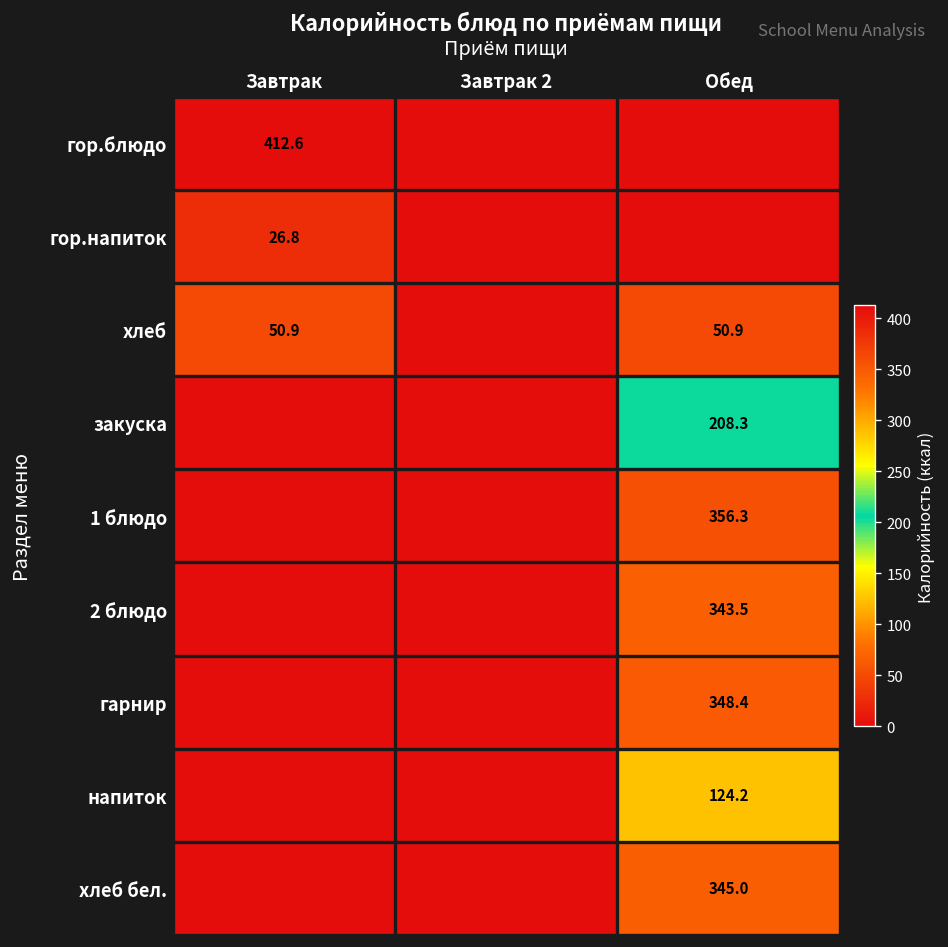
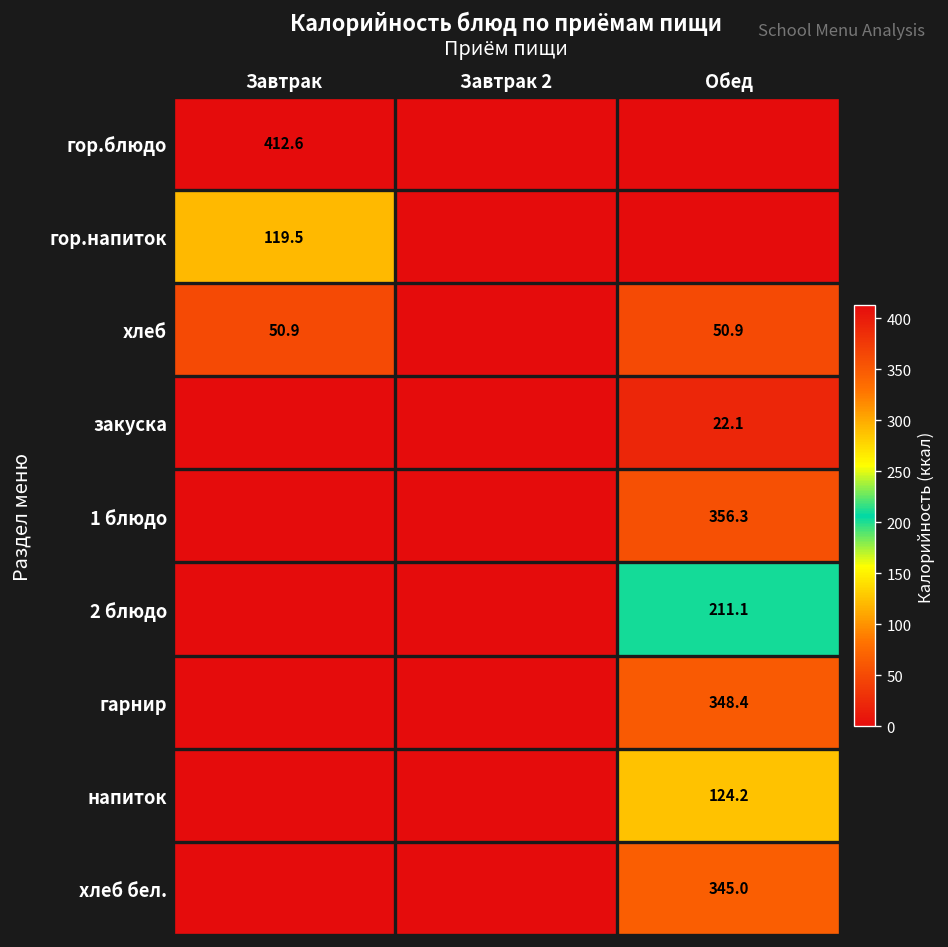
гор.напиток, Завтрак: 26.8 -> 119.5
закуска, Обед: 208.3 -> 22.1
2 блюдо, Обед: 343.5 -> 211.1
